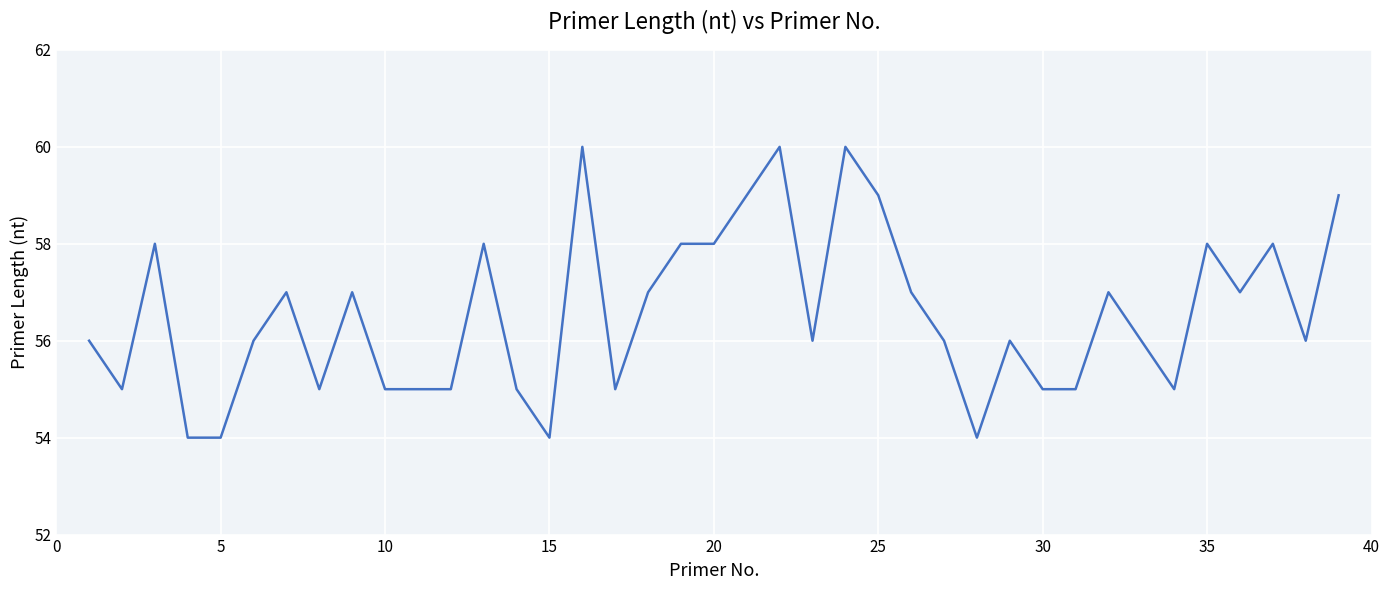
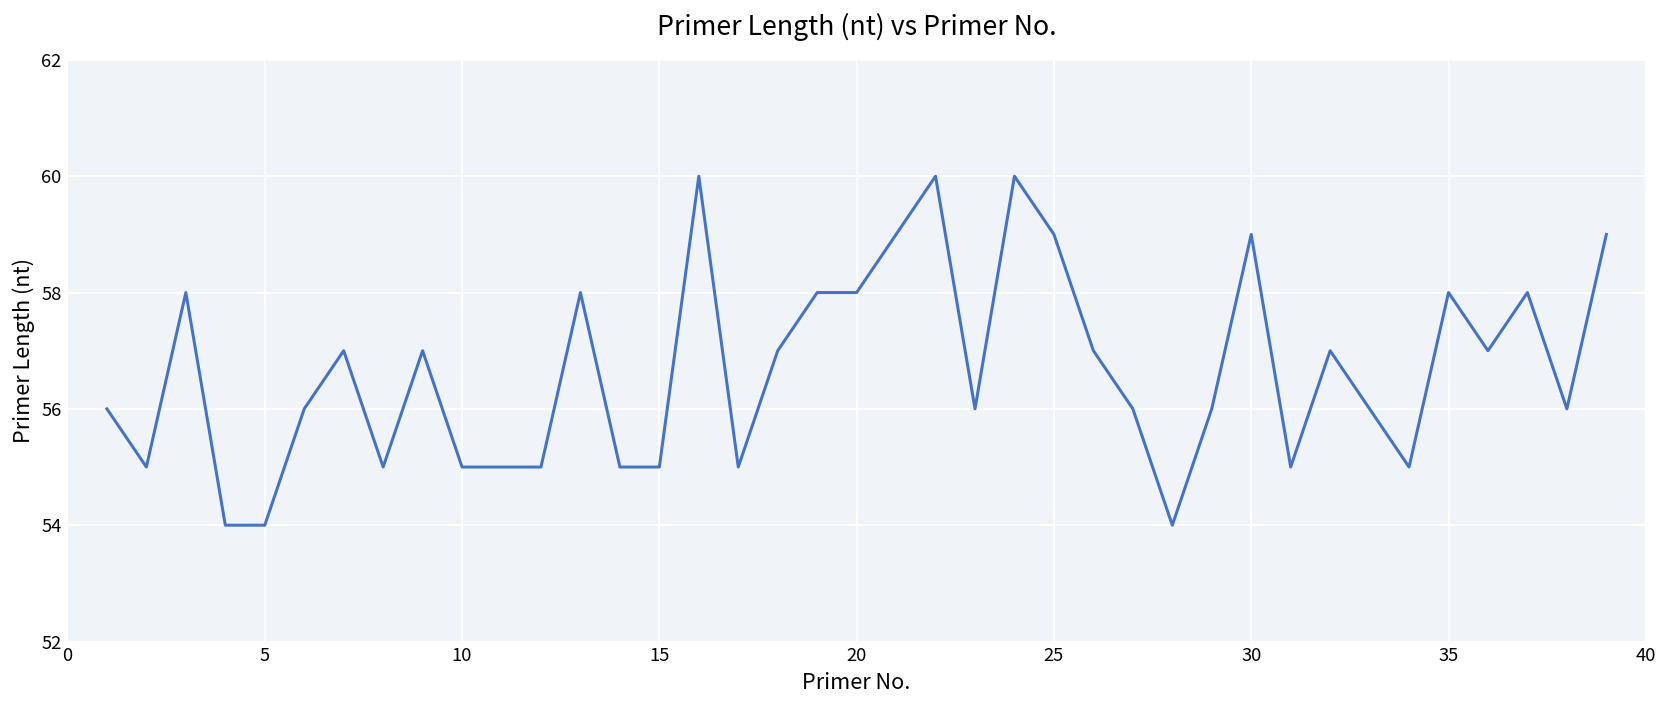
15: 54 -> 55
30: 55 -> 59
